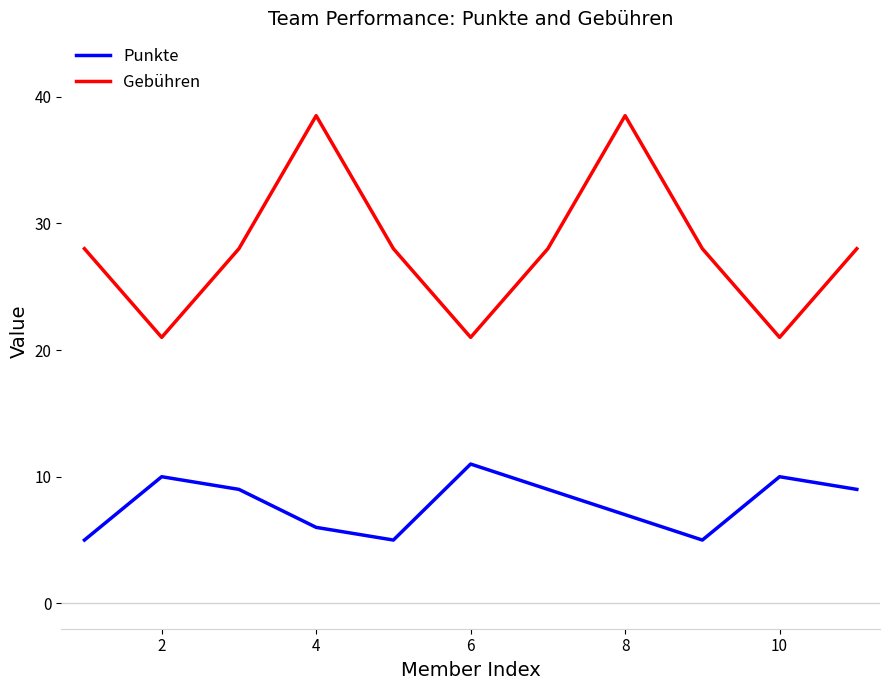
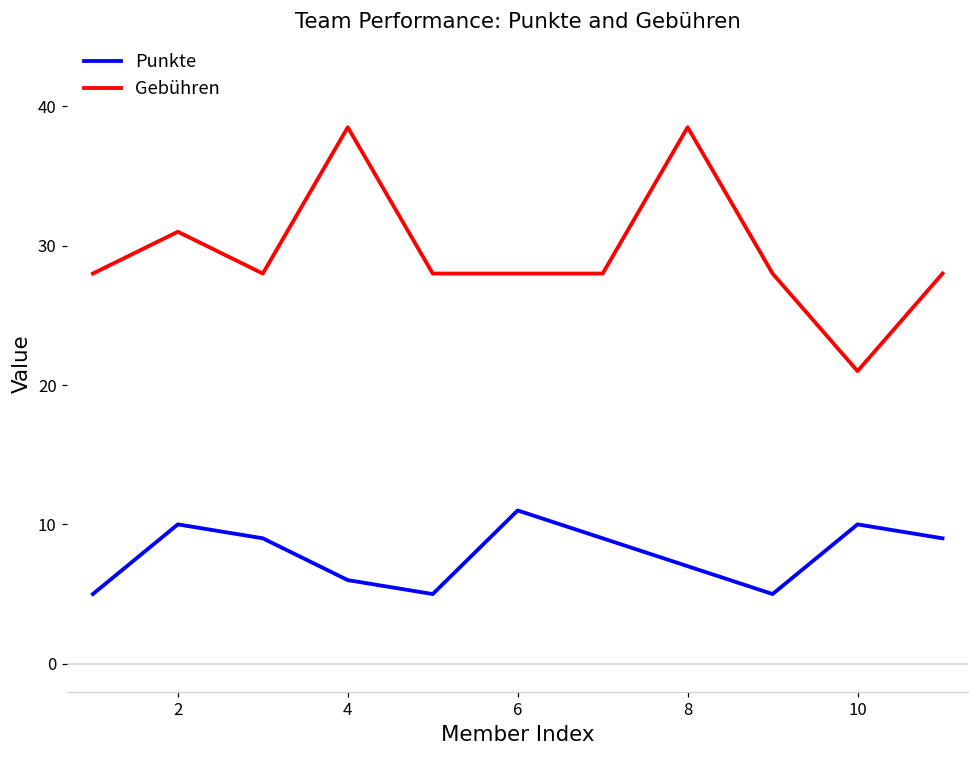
Gebühren, 2: 21 -> 31
Gebühren, 6: 21 -> 28
